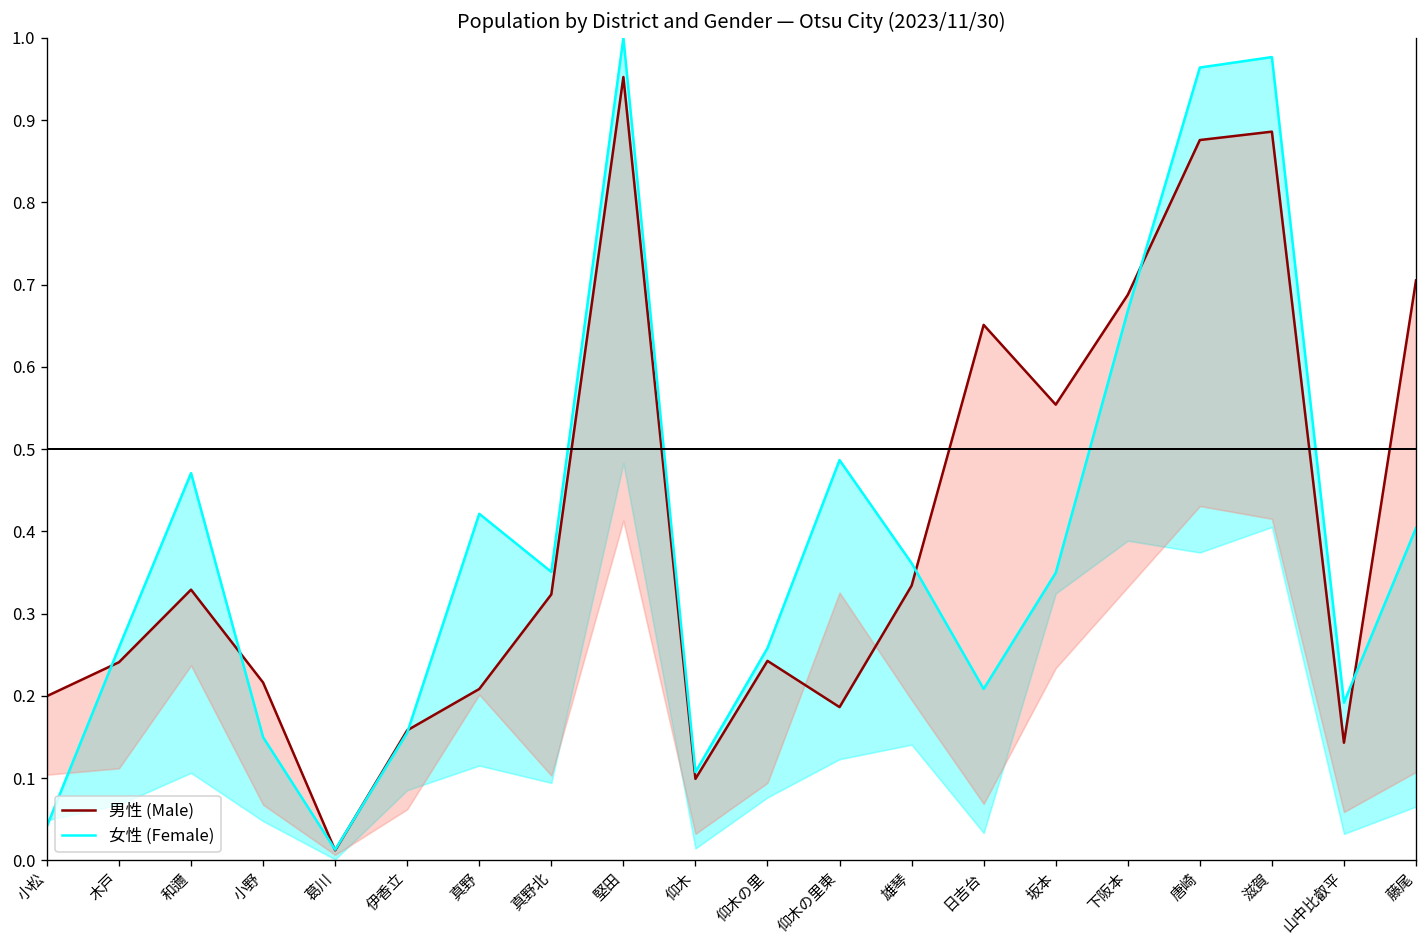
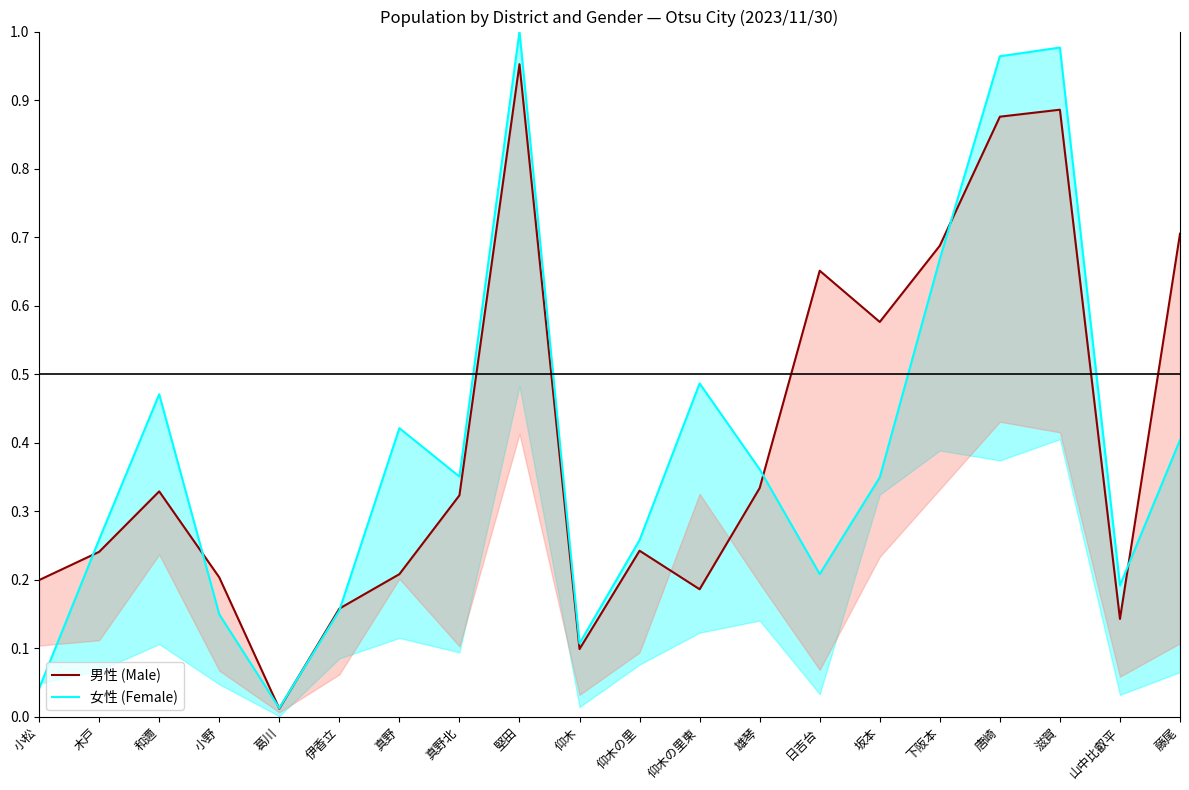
男性 (Male), 小野: 0.22 -> 0.20
男性 (Male), 坂本: 0.55 -> 0.58
